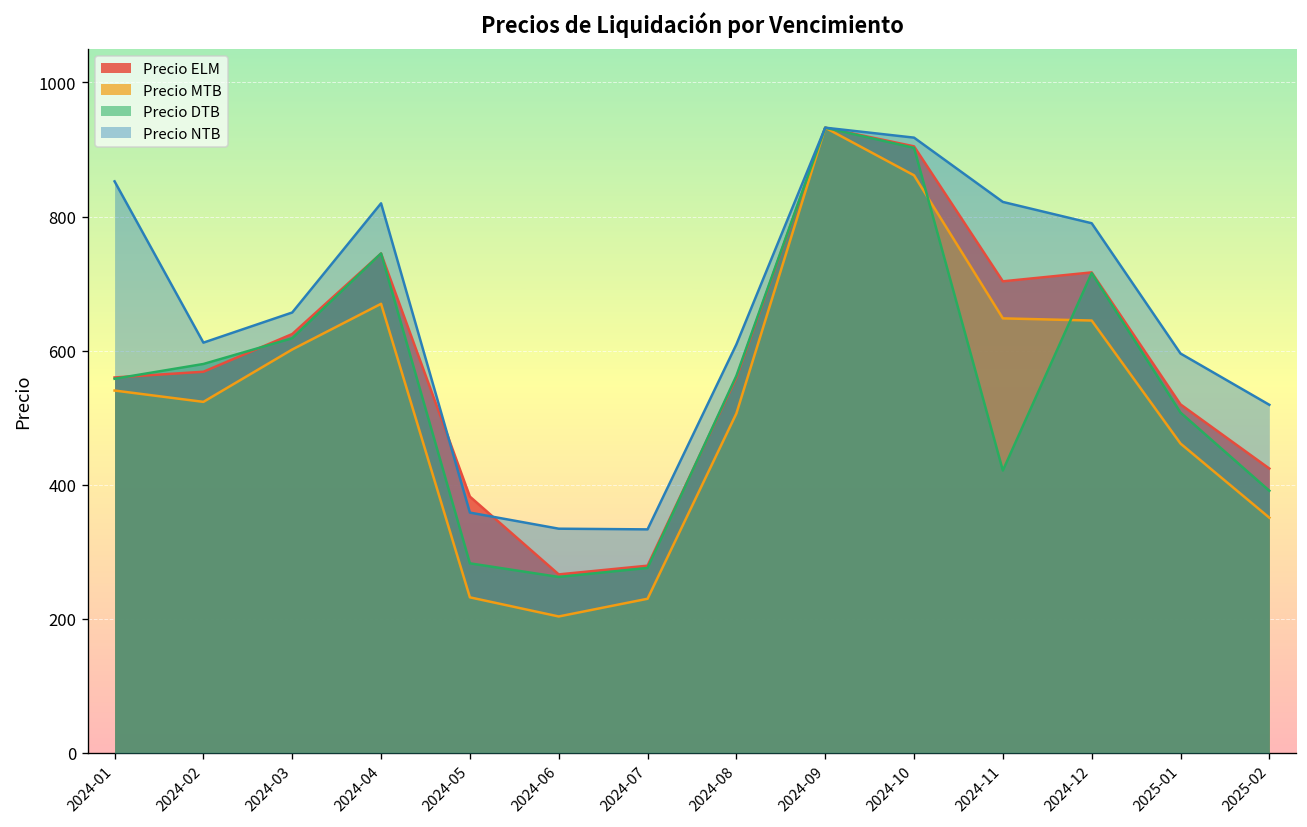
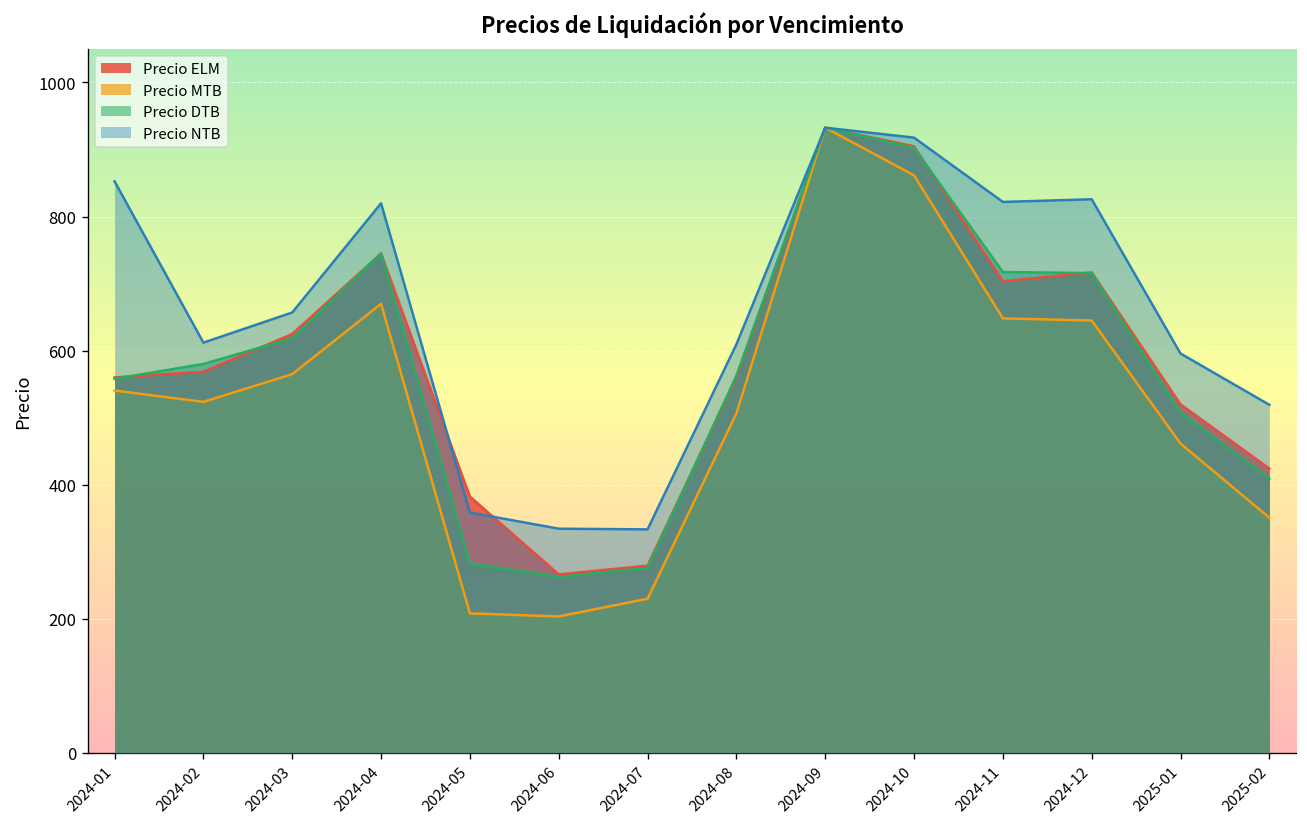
Precio MTB, 2024-03: 600 -> 560
Precio MTB, 2024-05: 230 -> 210
Precio DTB, 2024-11: 420 -> 720
Precio NTB, 2024-12: 790 -> 830
Precio DTB, 2025-02: 390 -> 410
